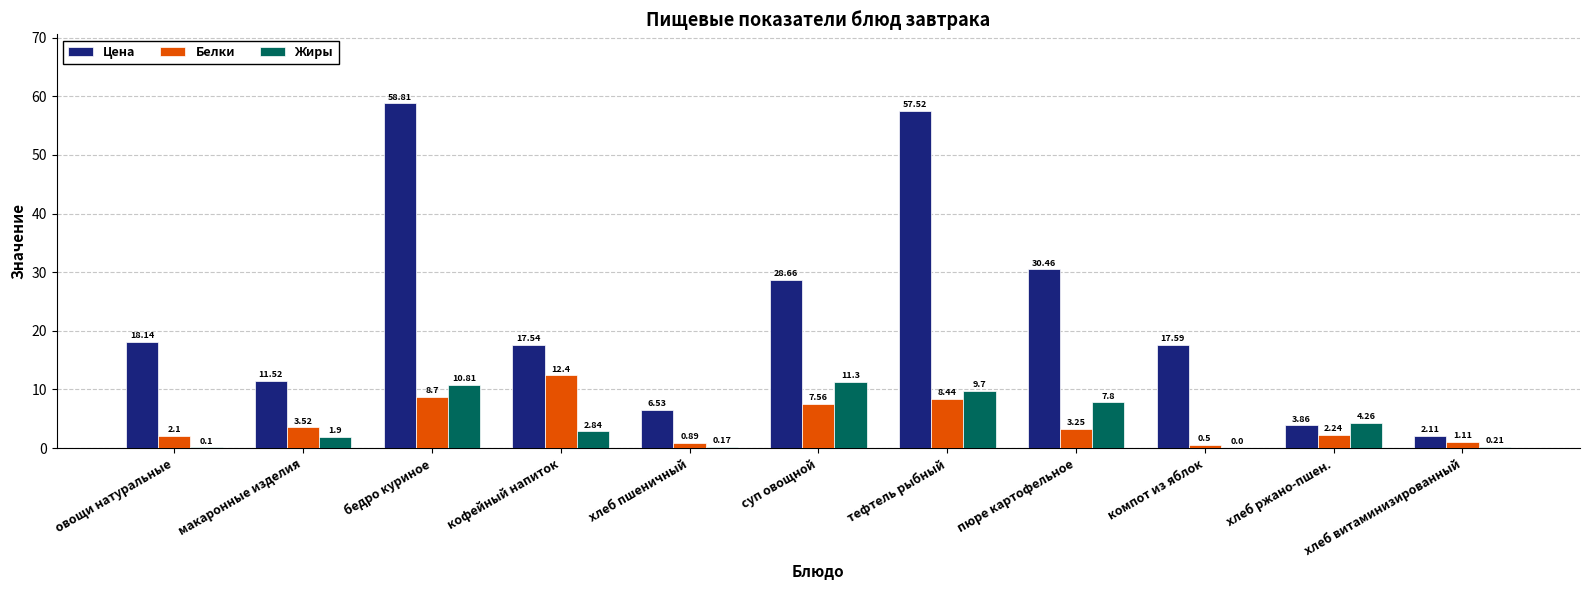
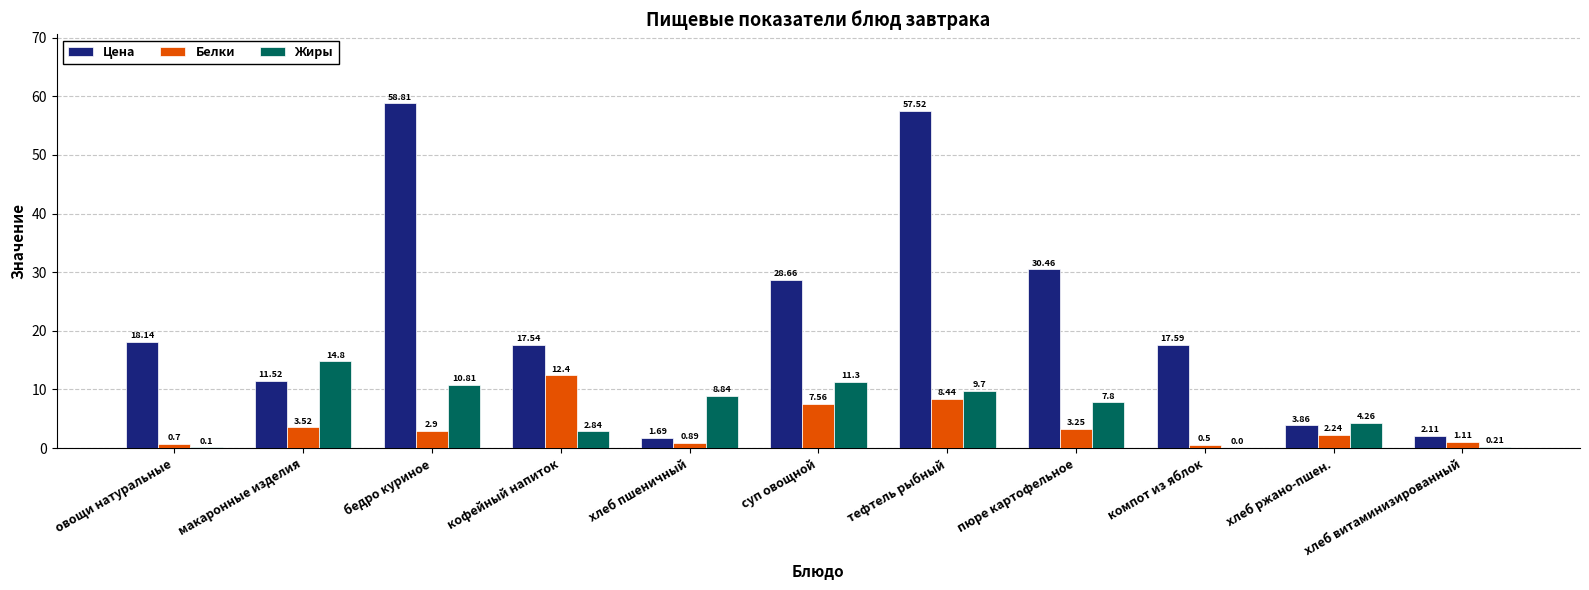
Белки, овощи натуральные: 2.1 -> 0.7
Жиры, макаронные изделия: 1.9 -> 14.8
Белки, бедро куриное: 8.7 -> 2.9
Цена, хлеб пшеничный: 6.53 -> 1.69
Жиры, хлеб пшеничный: 0.17 -> 8.84
